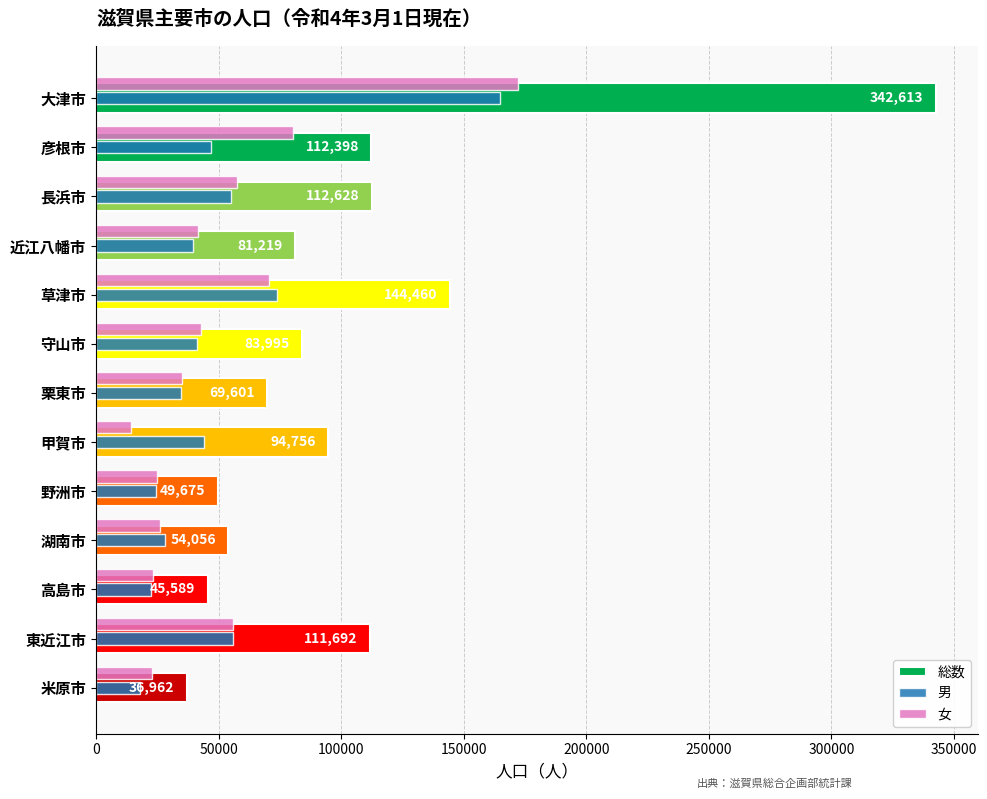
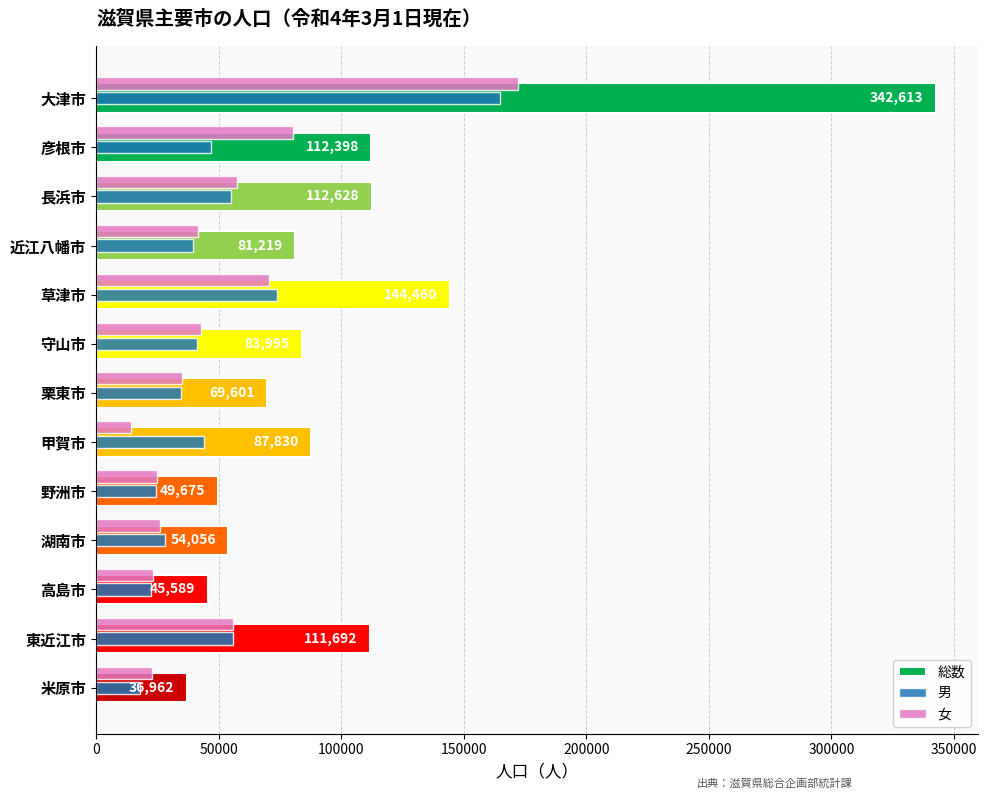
総数, 甲賀市: 94,756 -> 87,830
